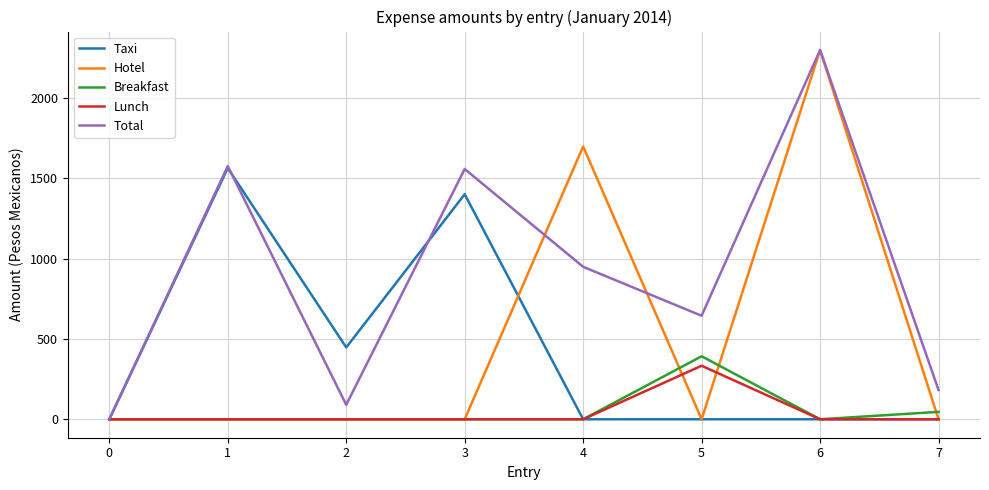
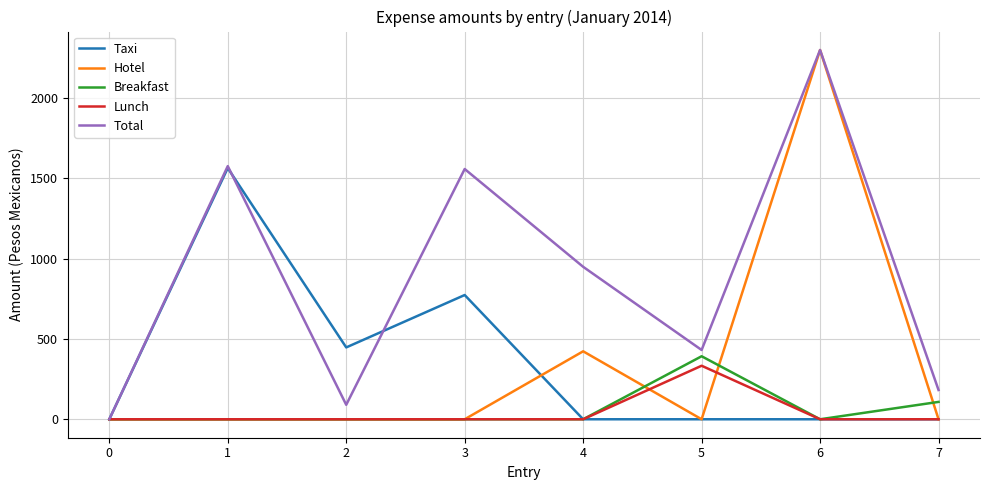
Taxi, 3: 1400 -> 770
Hotel, 4: 1700 -> 420
Total, 5: 640 -> 430
Breakfast, 7: 50 -> 110
